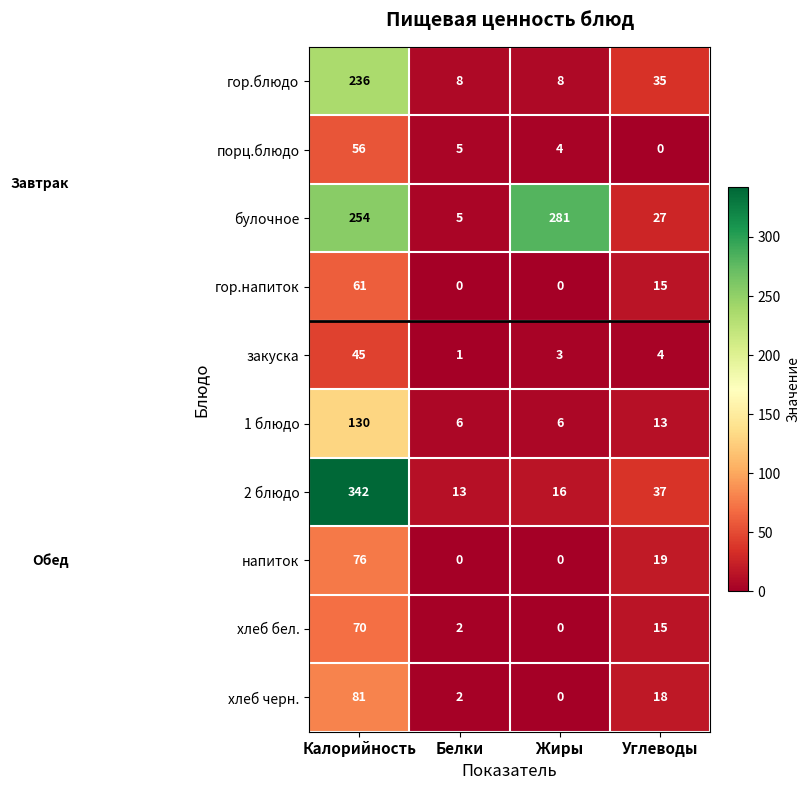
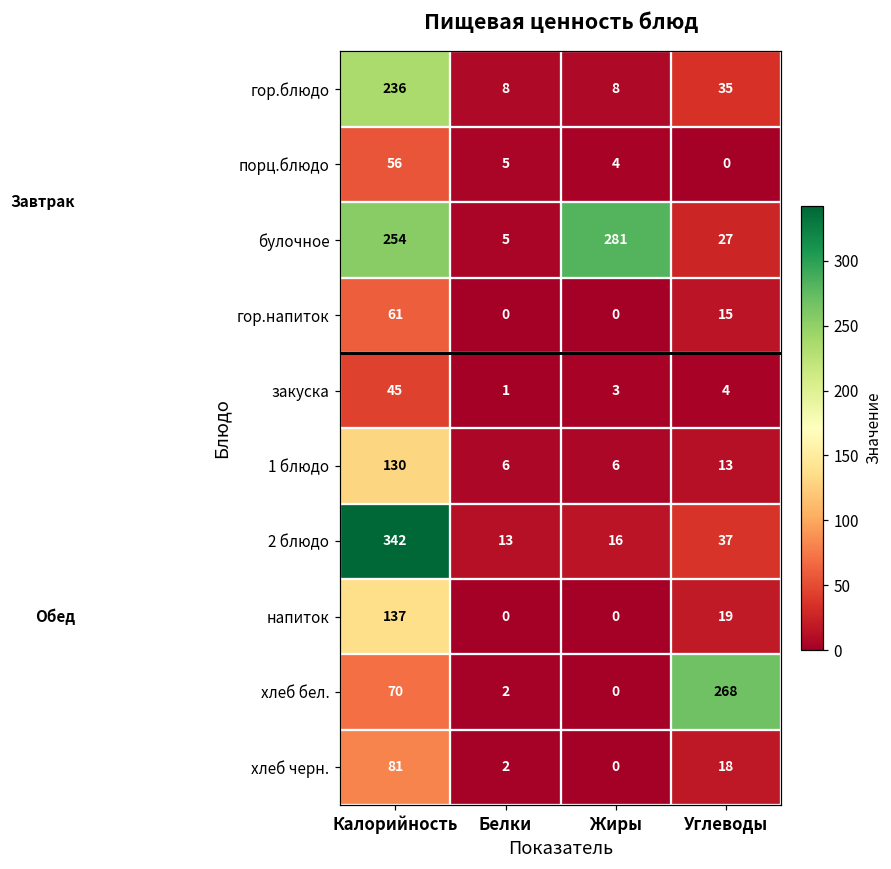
напиток, Калорийность: 76 -> 137
хлеб бел., Углеводы: 15 -> 268
